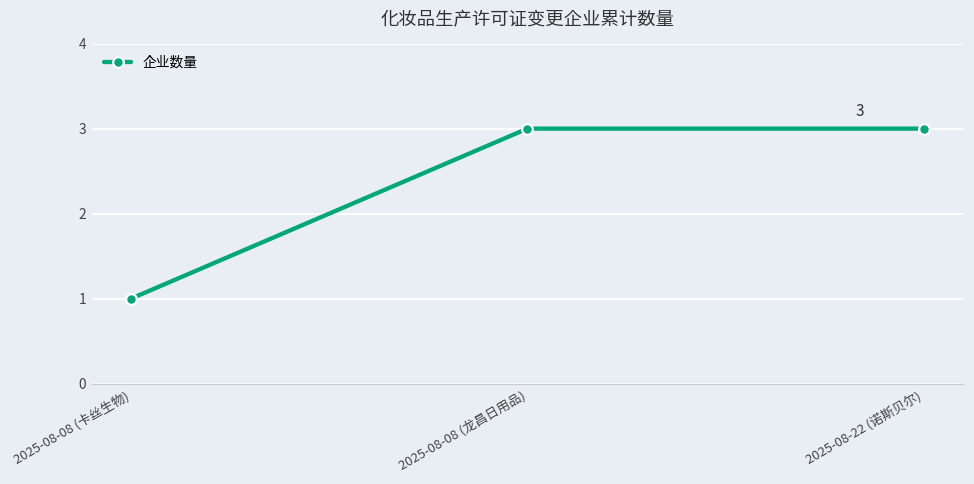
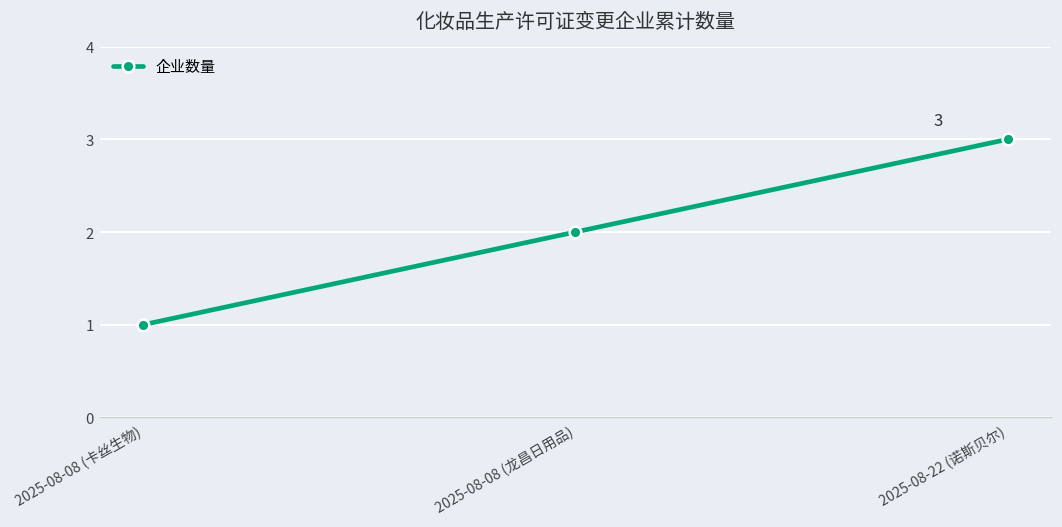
2025-08-08 (龙昌日用品): 3 -> 2
